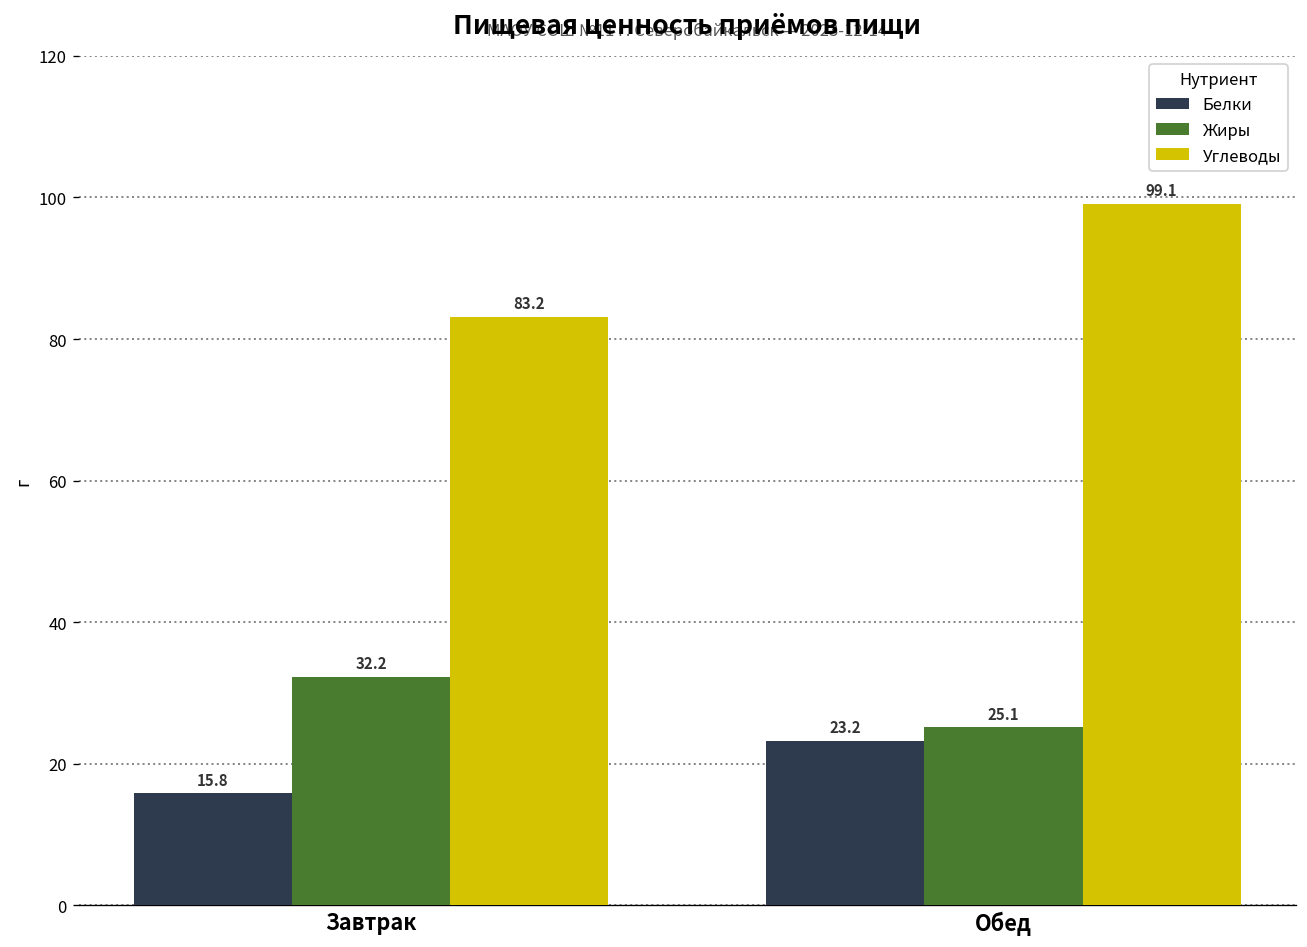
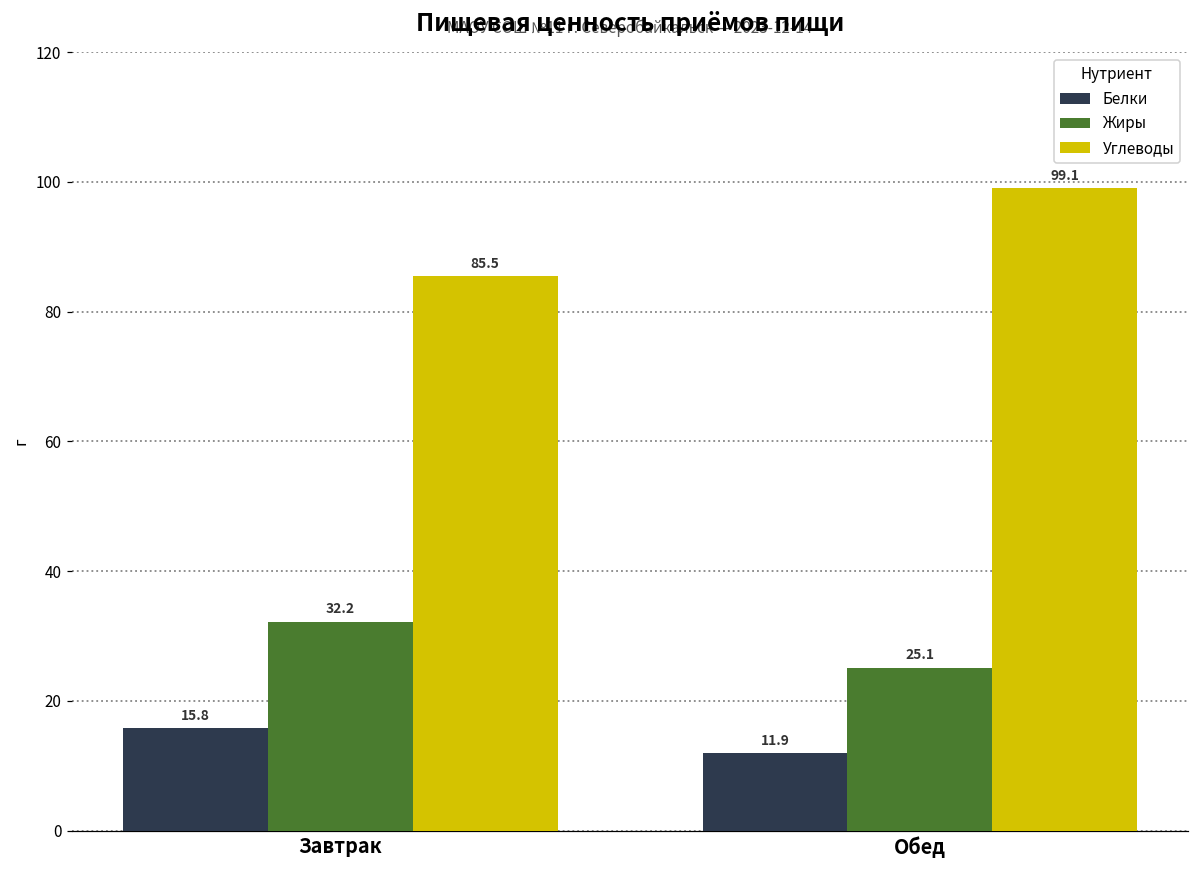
Углеводы, Завтрак: 83.2 -> 85.5
Белки, Обед: 23.2 -> 11.9
